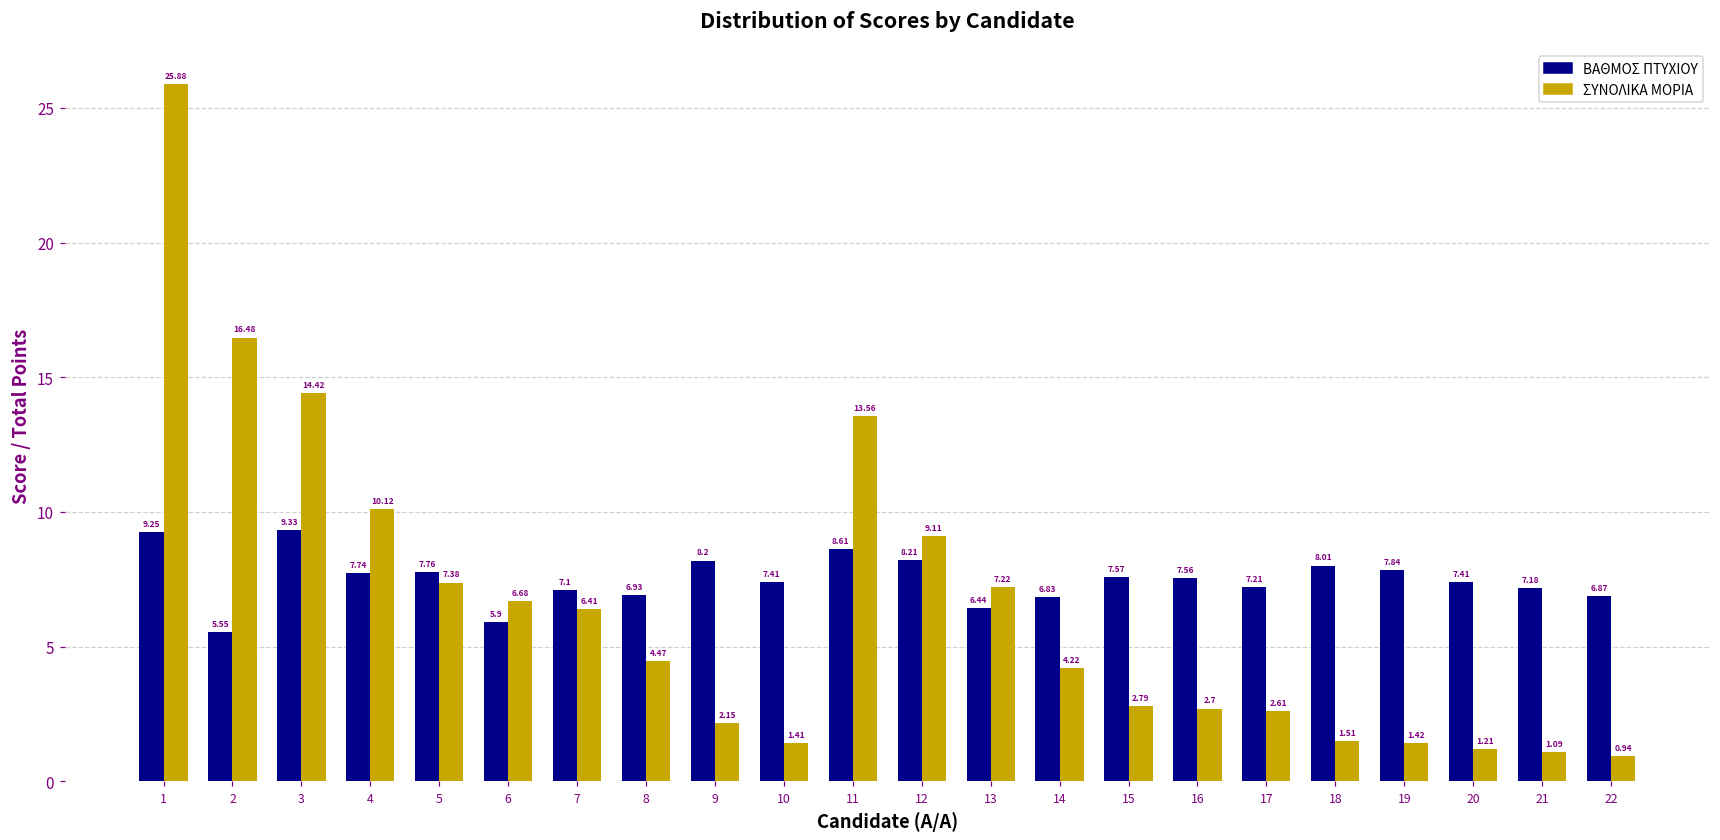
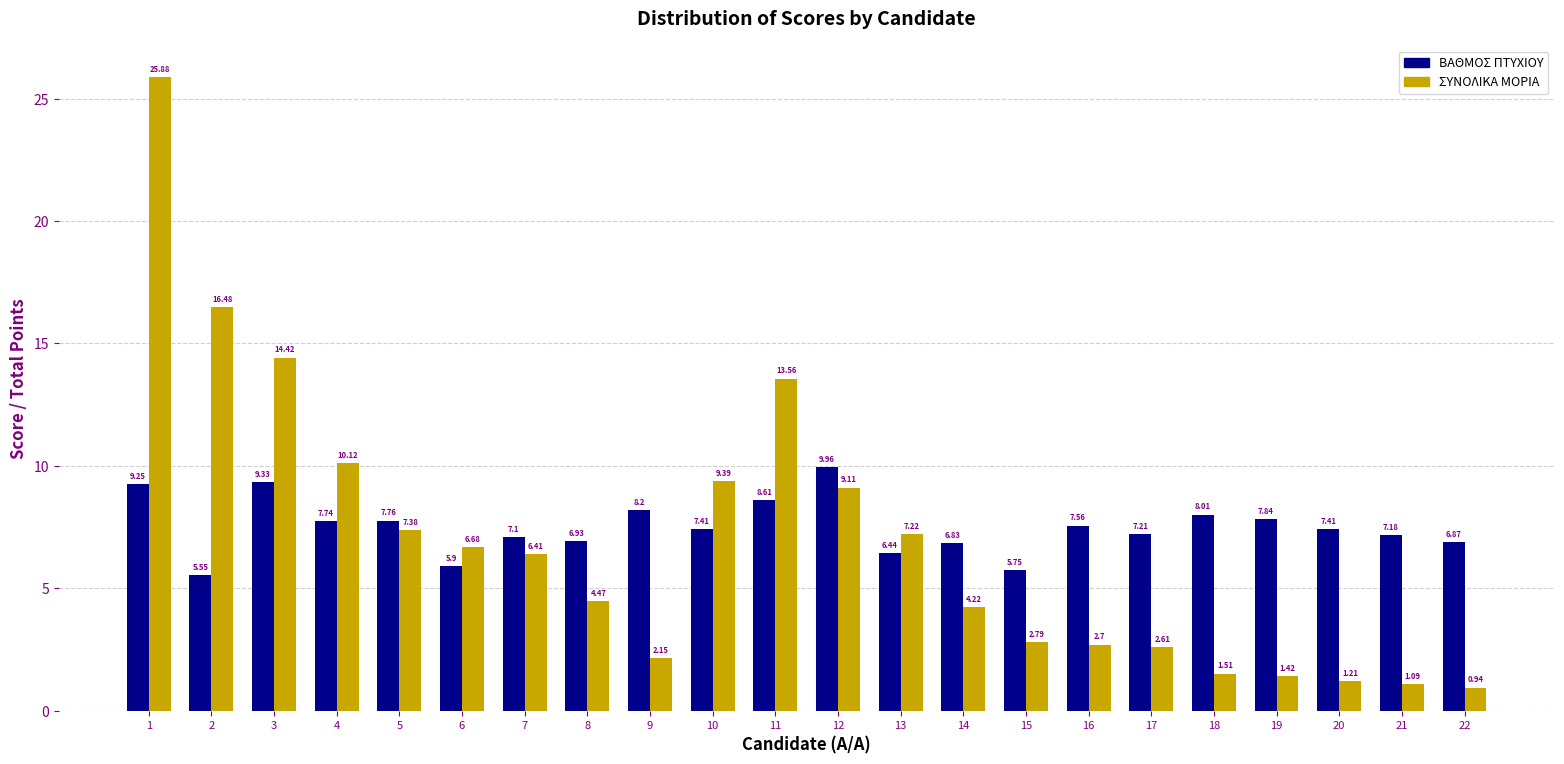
ΣΥΝΟΛΙΚΑ ΜΟΡΙΑ, 10: 1.41 -> 9.39
ΒΑΘΜΟΣ ΠΤΥΧΙΟΥ, 12: 8.21 -> 9.96
ΒΑΘΜΟΣ ΠΤΥΧΙΟΥ, 15: 7.57 -> 5.75
